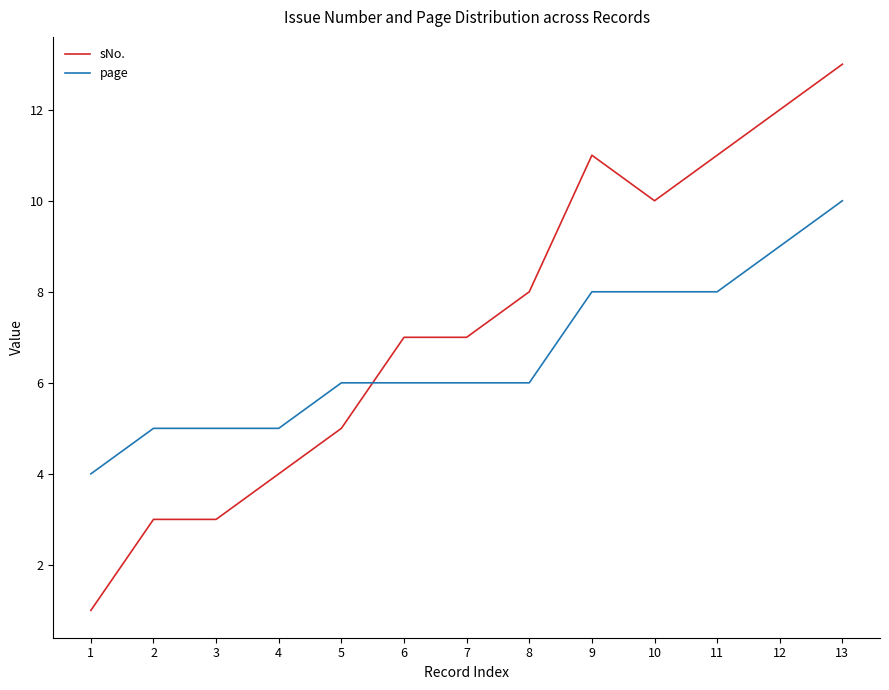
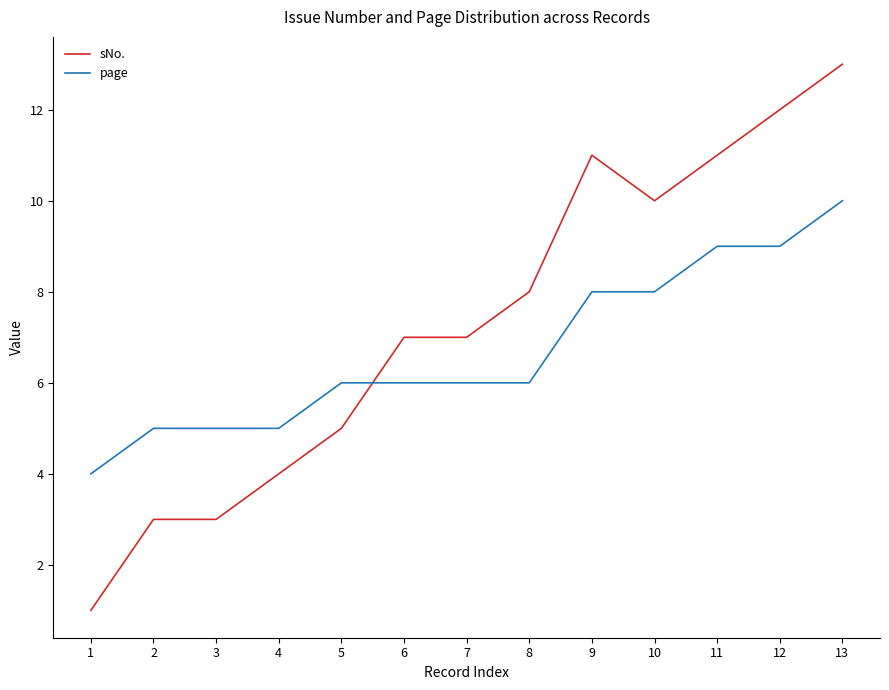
page, 11: 8 -> 9
